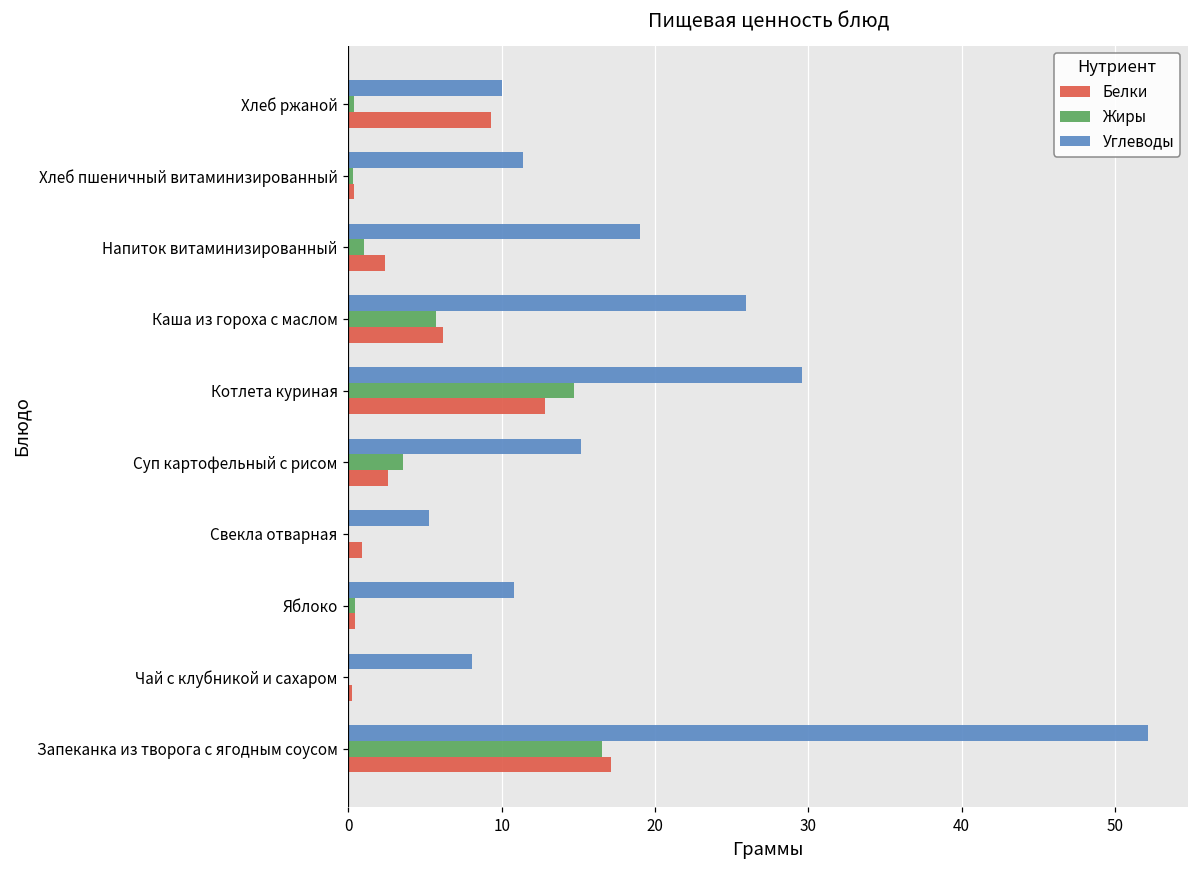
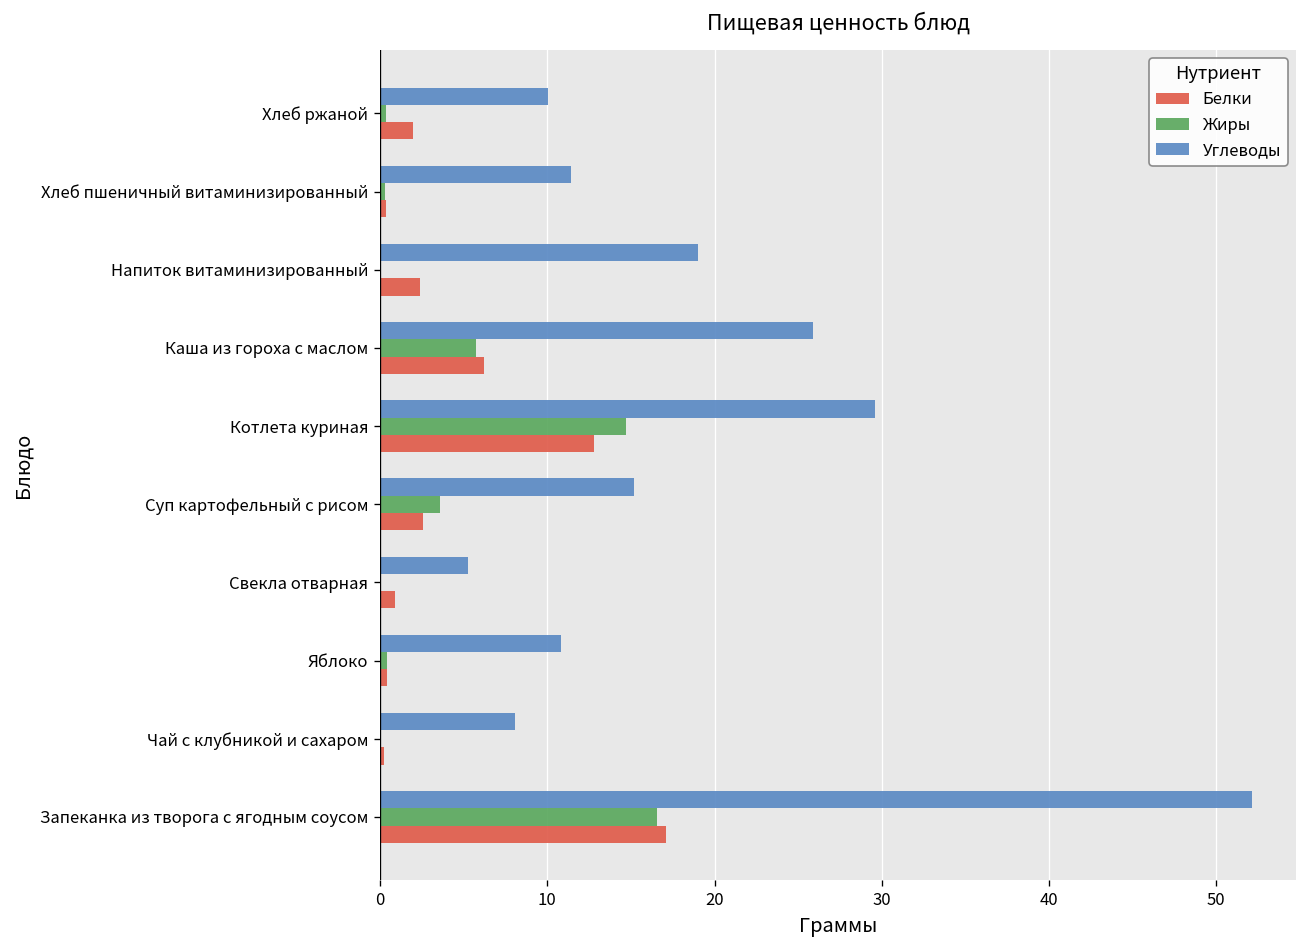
Белки, Хлеб ржаной: 9.3 -> 2.0
Жиры, Напиток витаминизированный: 1 -> 0
